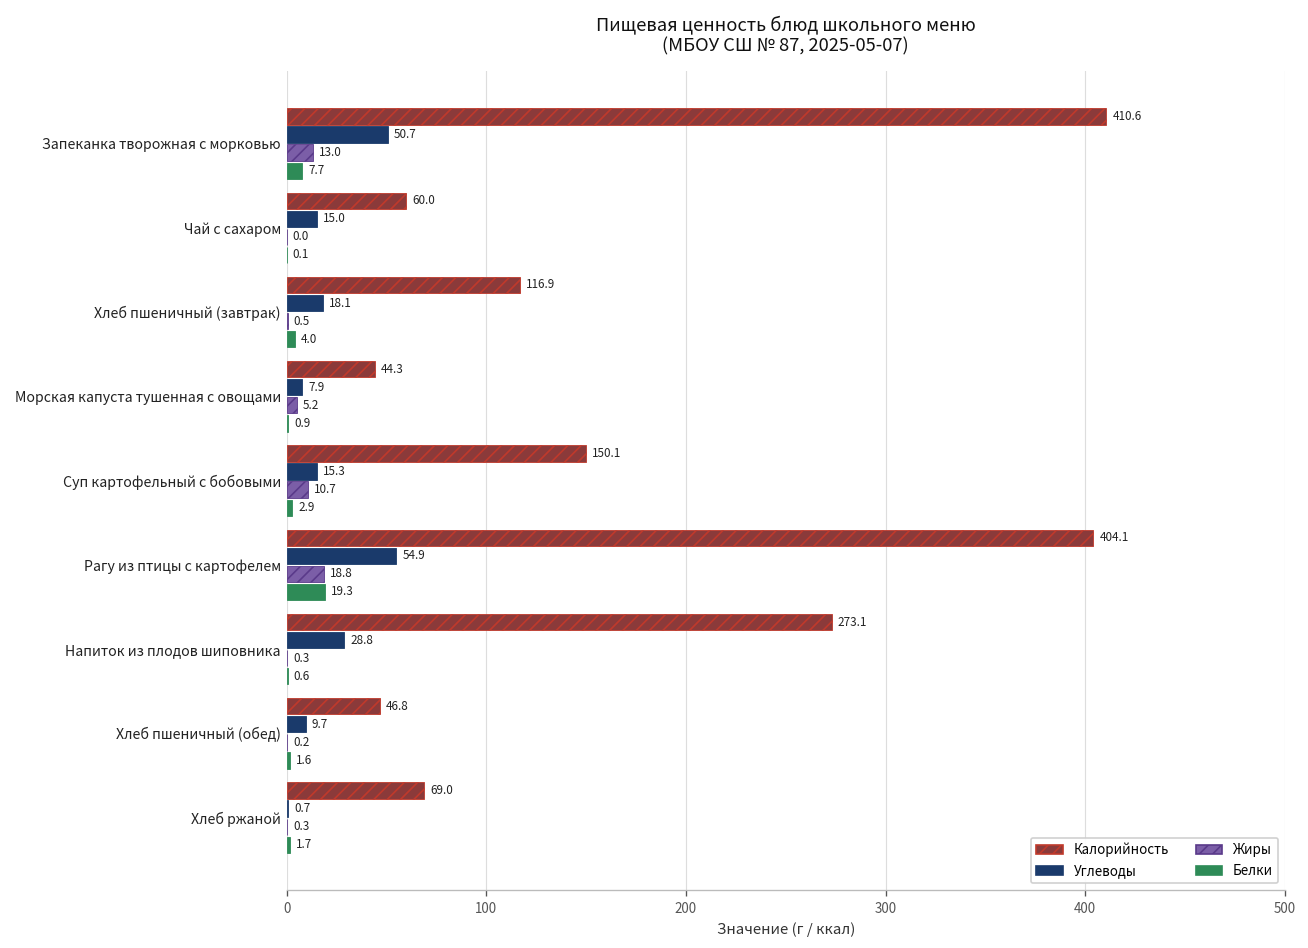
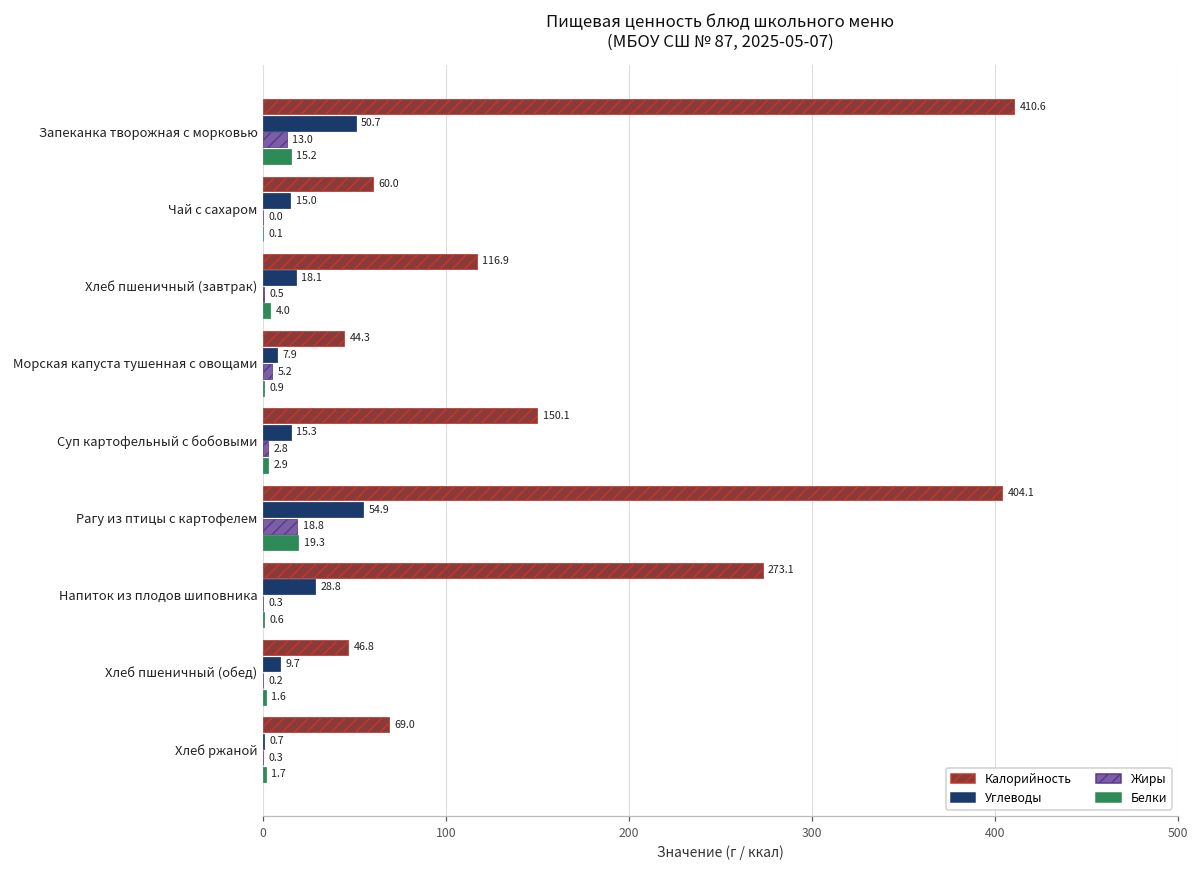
Белки, Запеканка творожная с морковью: 7.7 -> 15.2
Жиры, Суп картофельный с бобовыми: 10.7 -> 2.8
